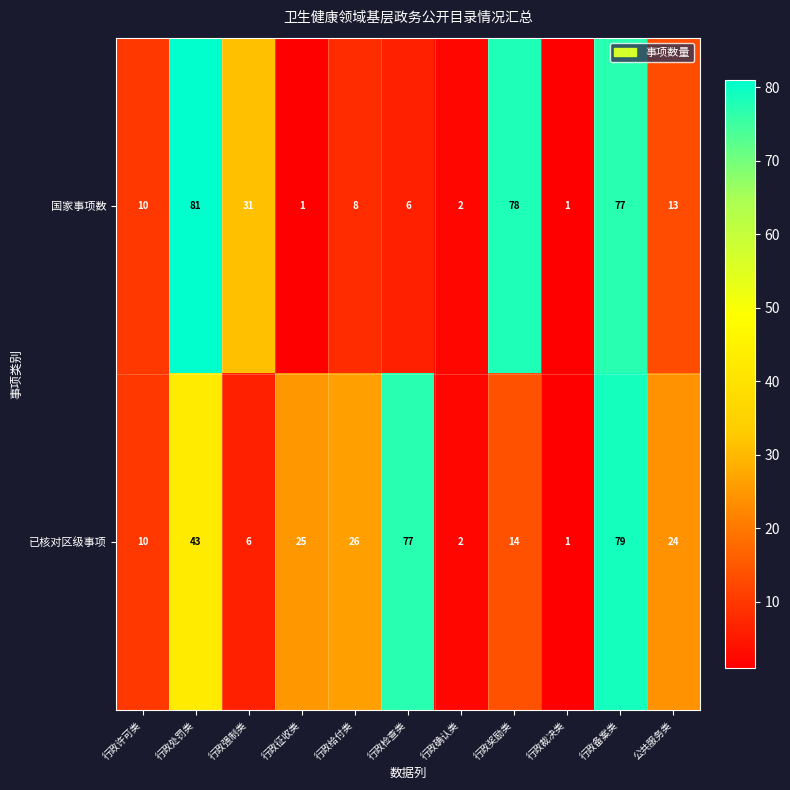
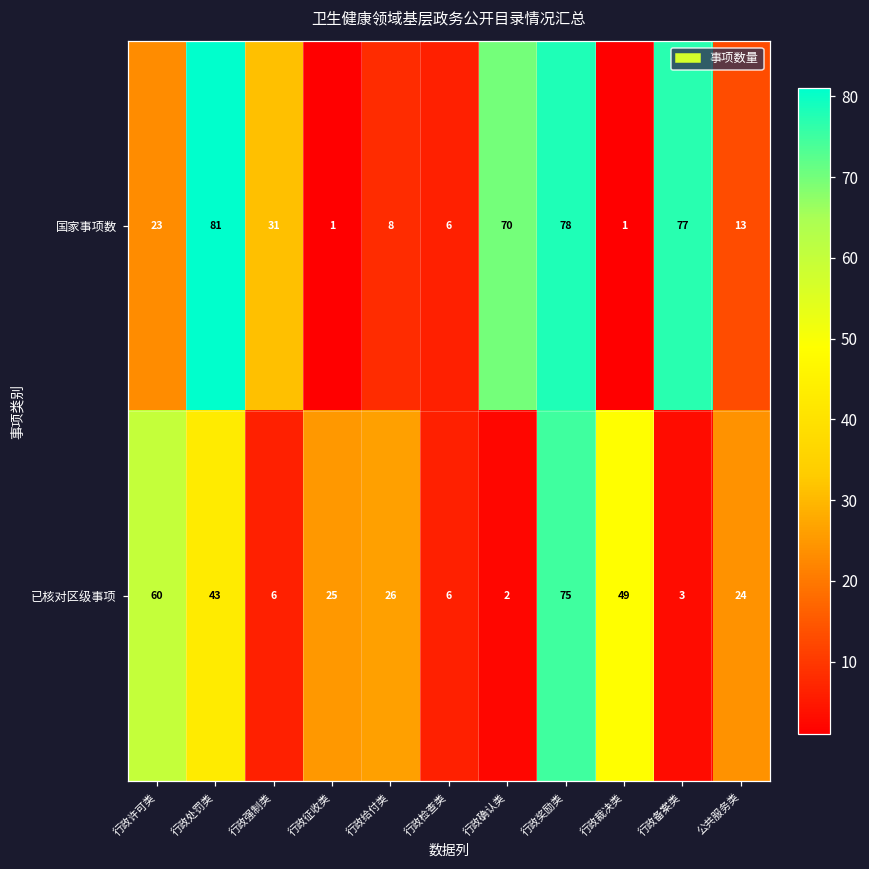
国家事项数, 行政许可类: 10 -> 23
国家事项数, 行政确认类: 2 -> 70
已核对区级事项, 行政许可类: 10 -> 60
已核对区级事项, 行政检查类: 77 -> 6
已核对区级事项, 行政奖励类: 14 -> 75
已核对区级事项, 行政裁决类: 1 -> 49
已核对区级事项, 行政备案类: 79 -> 3
